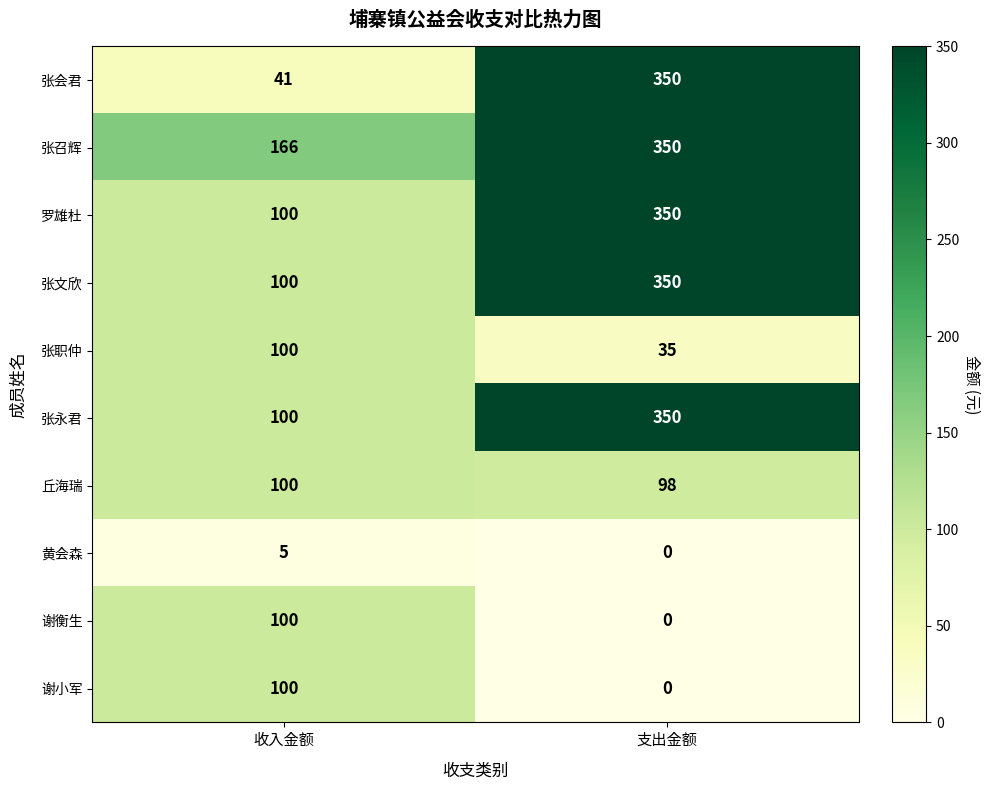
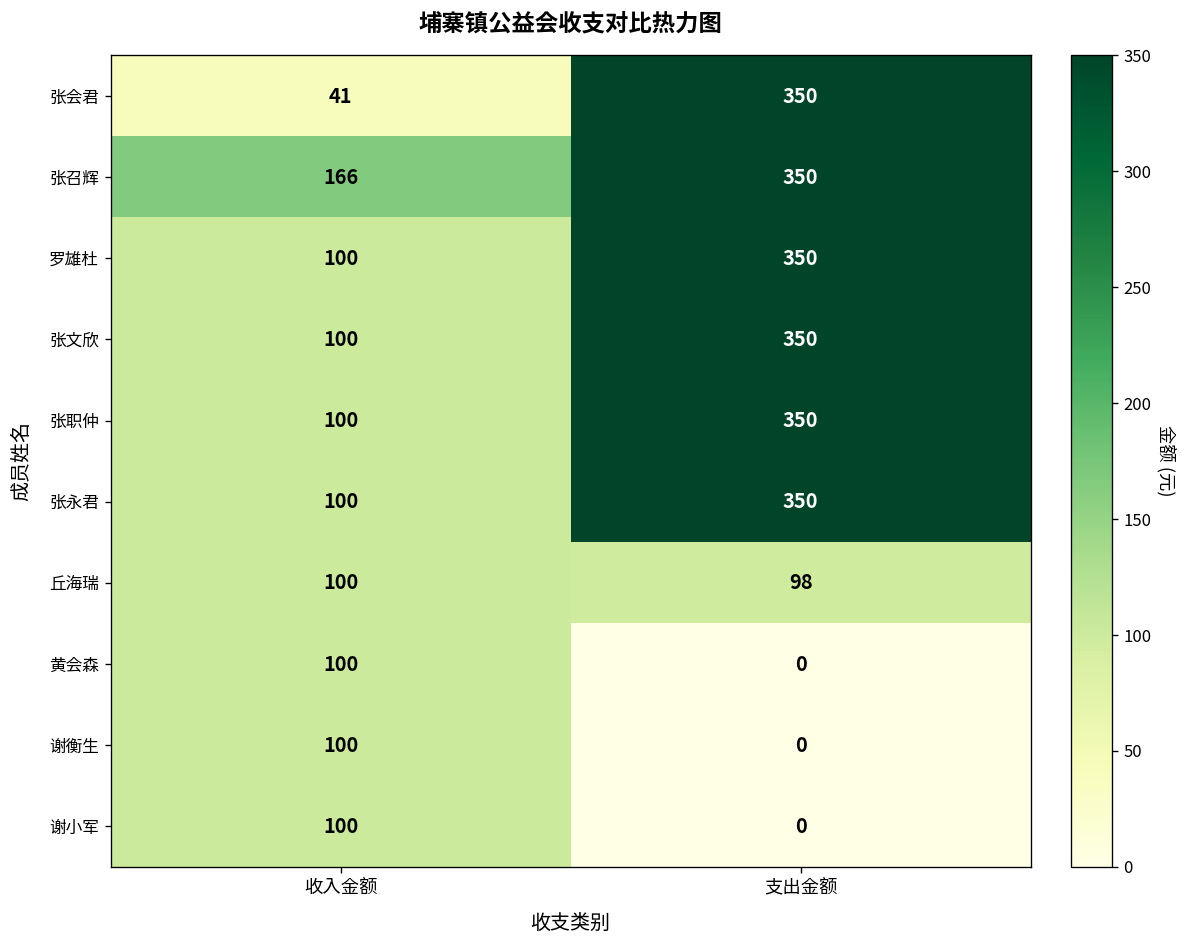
张职仲, 支出金额: 35 -> 350
黄会森, 收入金额: 5 -> 100
